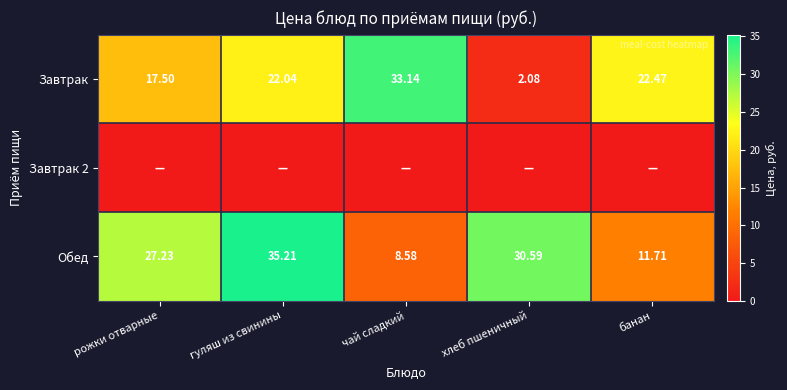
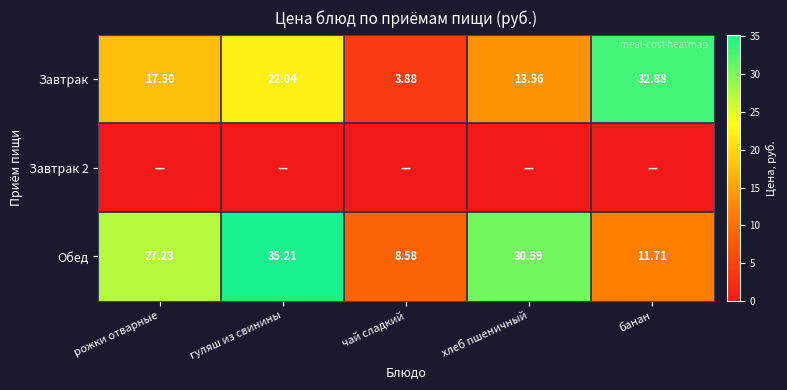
Завтрак, чай сладкий: 33.14 -> 3.88
Завтрак, хлеб пшеничный: 2.08 -> 13.56
Завтрак, банан: 22.47 -> 32.88
